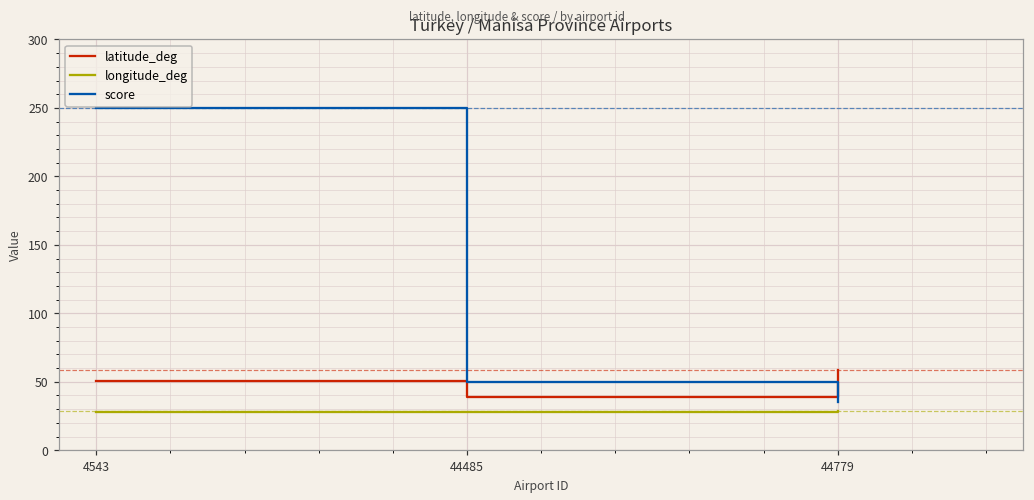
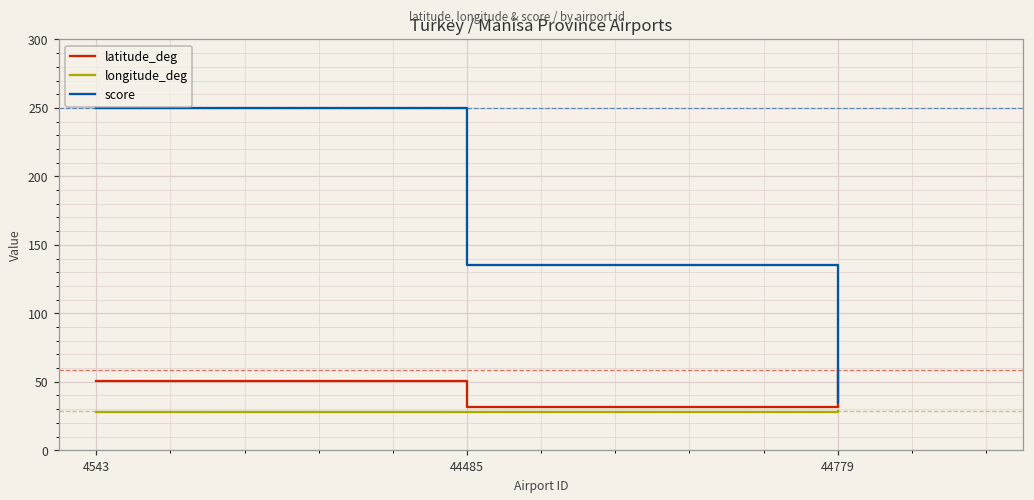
latitude_deg, 44485: 39 -> 32
score, 44485: 50 -> 135
